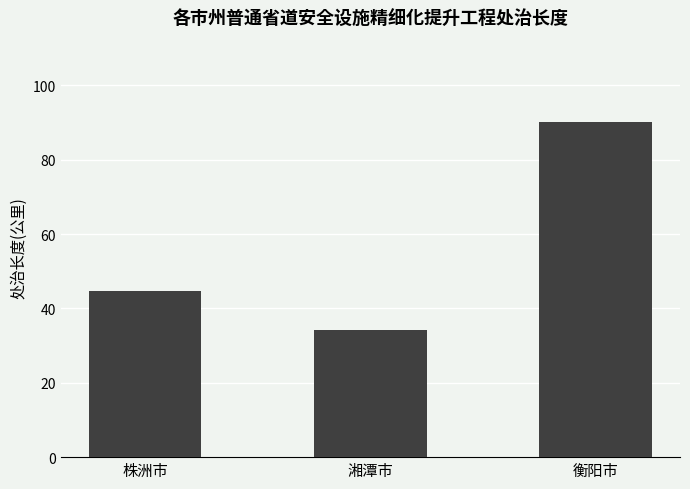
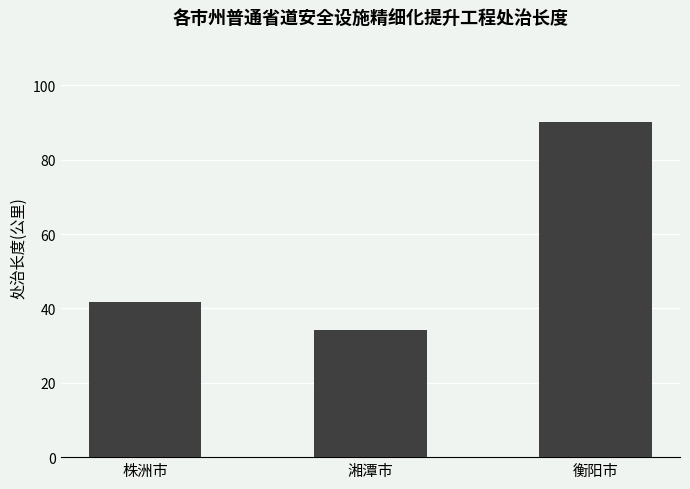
株洲市: 45 -> 42
